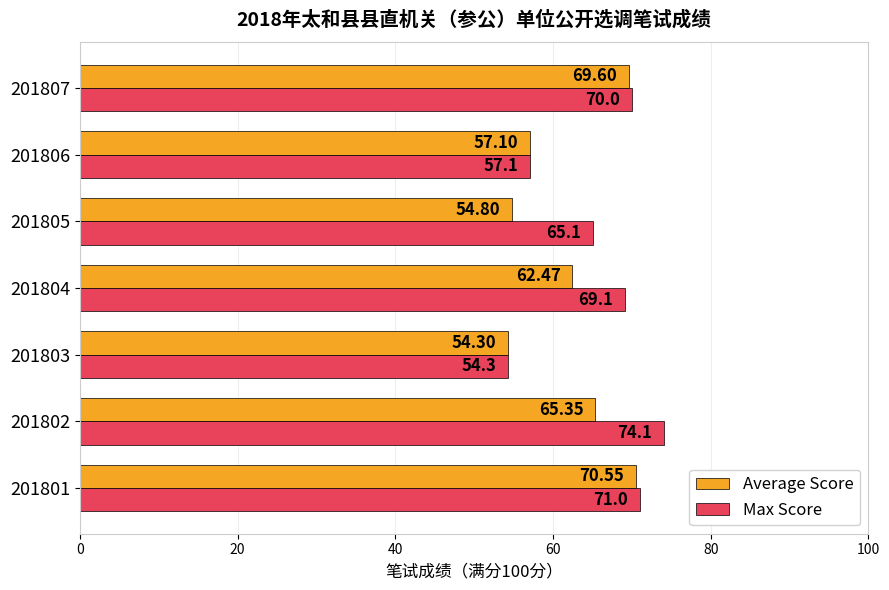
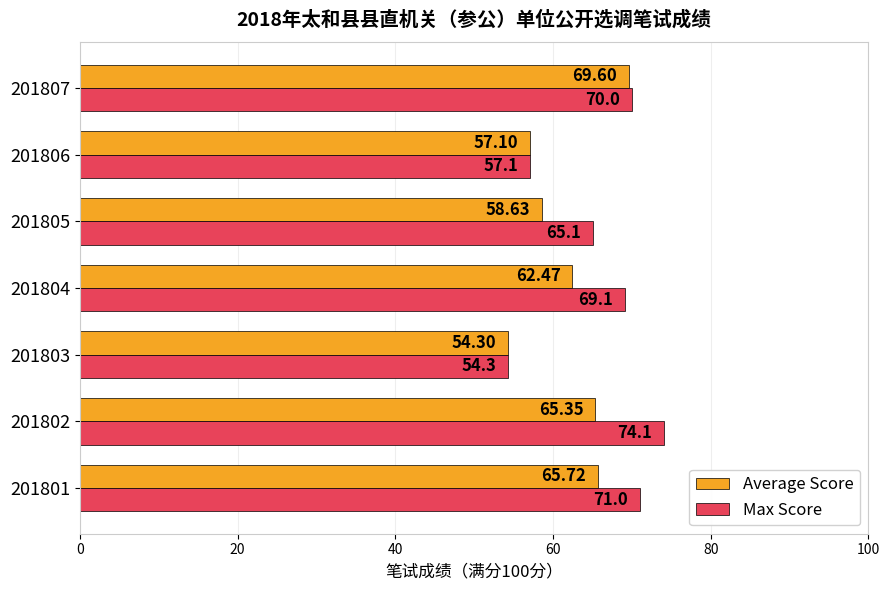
Average Score, 201805: 54.80 -> 58.63
Average Score, 201801: 70.55 -> 65.72
